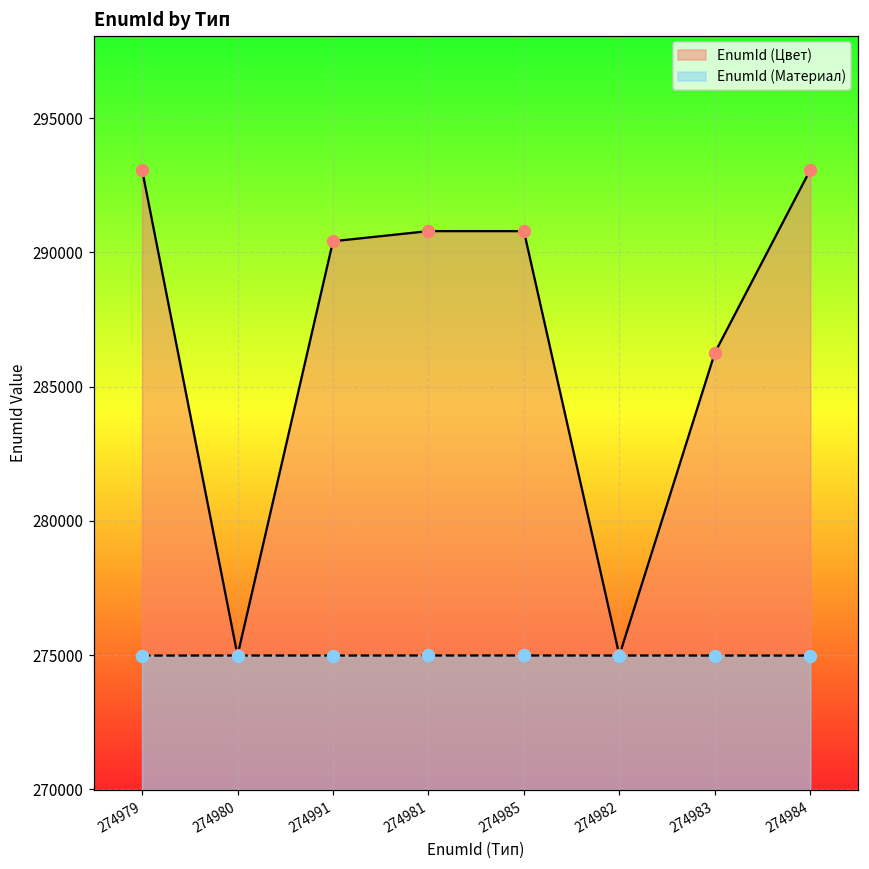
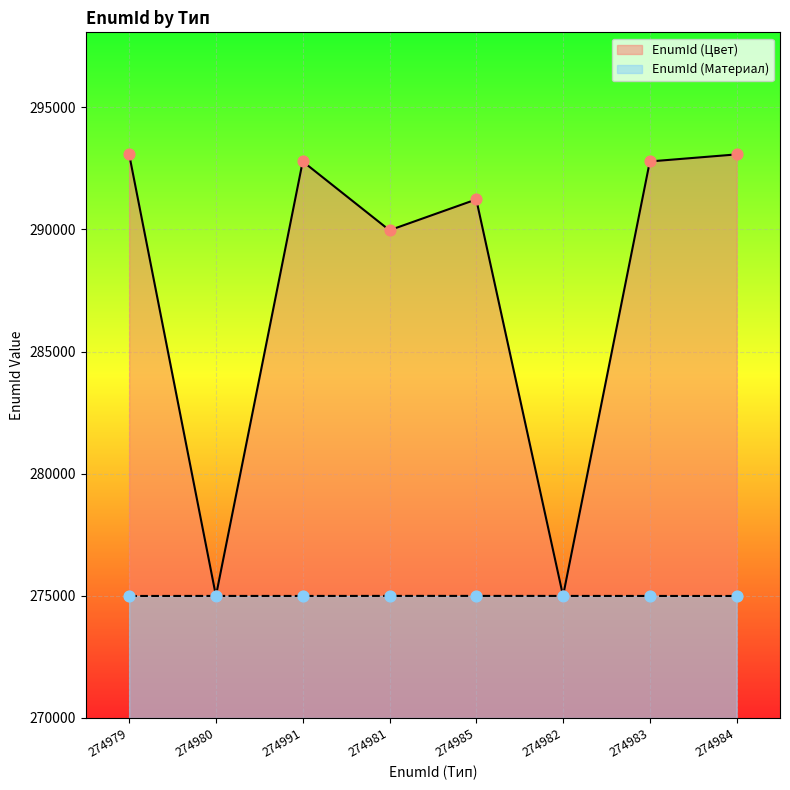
EnumId (Цвет), 274991: 290400 -> 292800
EnumId (Цвет), 274981: 290800 -> 290000
EnumId (Цвет), 274985: 290800 -> 291200
EnumId (Цвет), 274983: 286300 -> 292800
